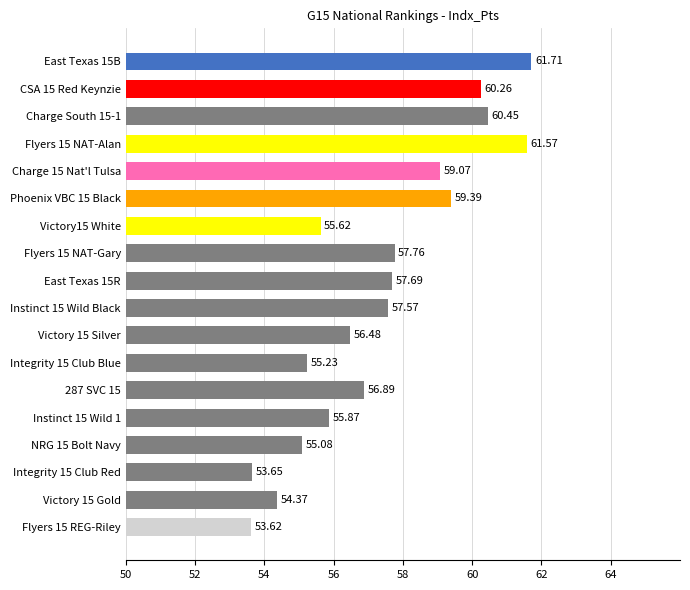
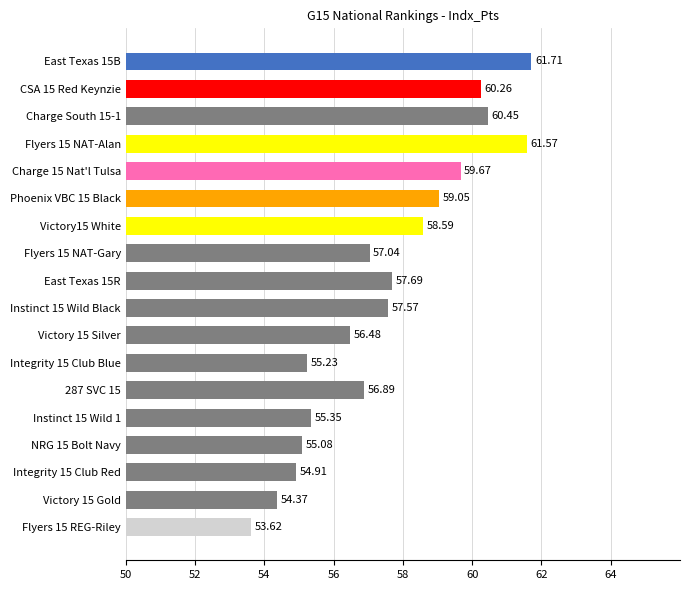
Charge 15 Nat'l Tulsa: 59.07 -> 59.67
Phoenix VBC 15 Black: 59.39 -> 59.05
Victory15 White: 55.62 -> 58.59
Flyers 15 NAT-Gary: 57.76 -> 57.04
Instinct 15 Wild 1: 55.87 -> 55.35
Integrity 15 Club Red: 53.65 -> 54.91
